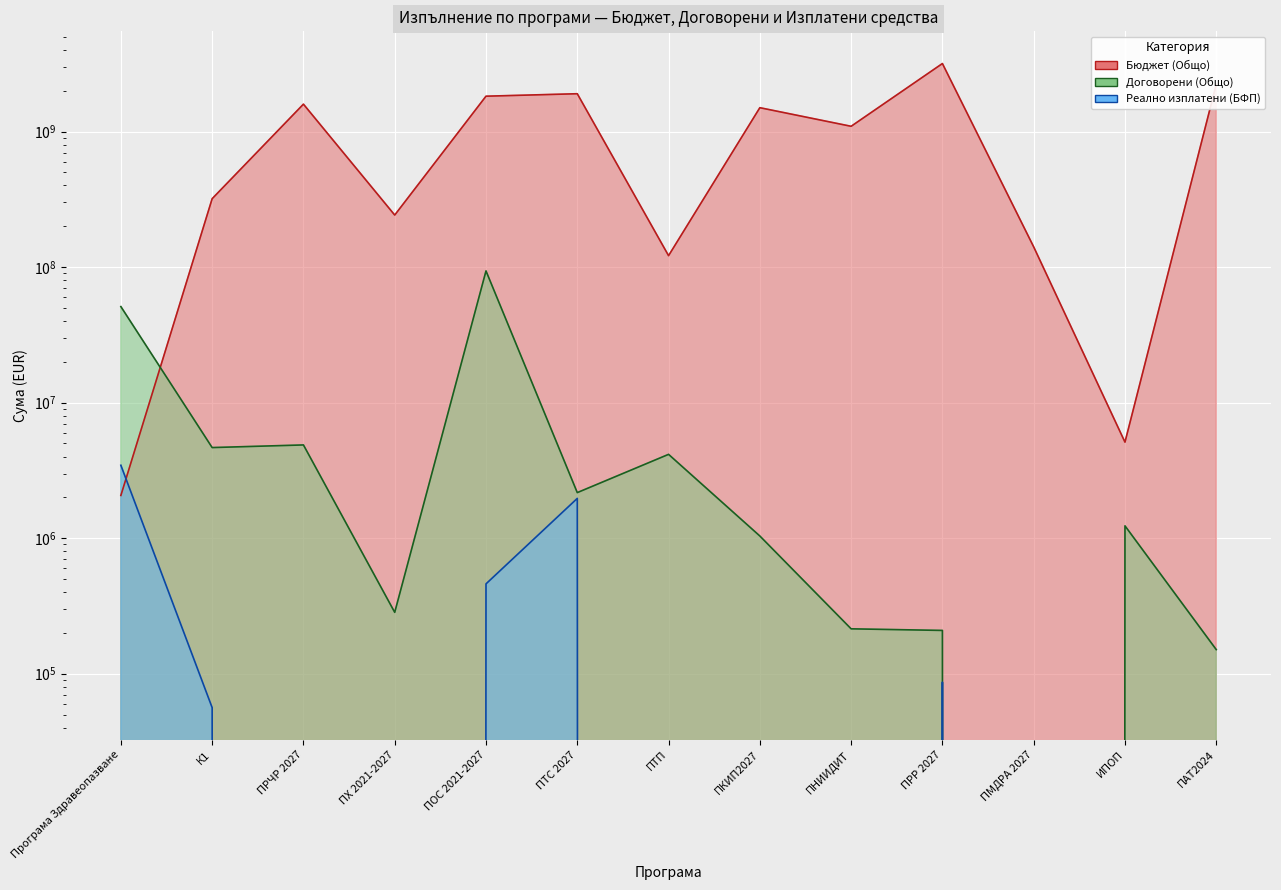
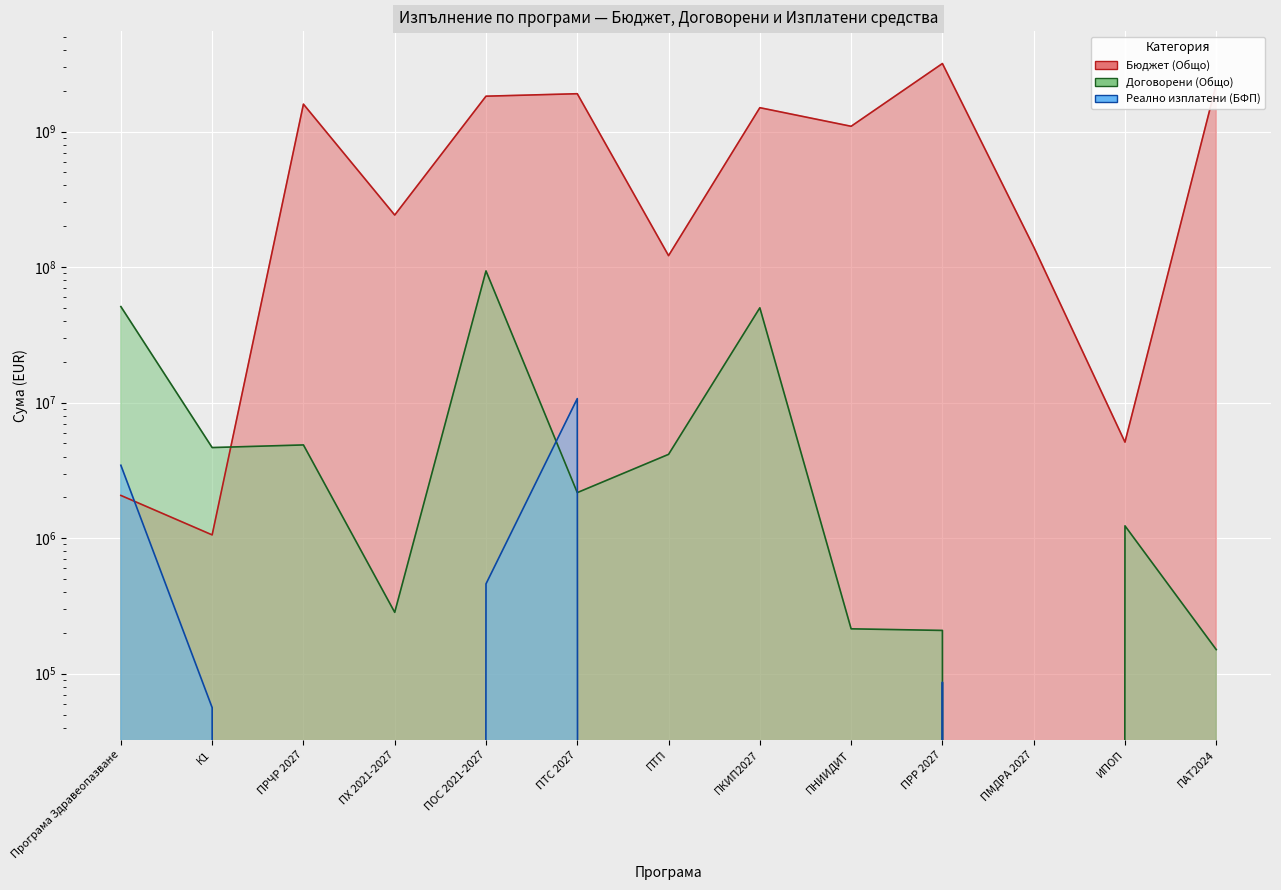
Бюджет (Общо), К1: 320000000 -> 1100000
Реално изплатени (БФП), ПТС 2027: 2000000 -> 11000000
Договорени (Общо), ПКИП2027: 1000000 -> 50000000
